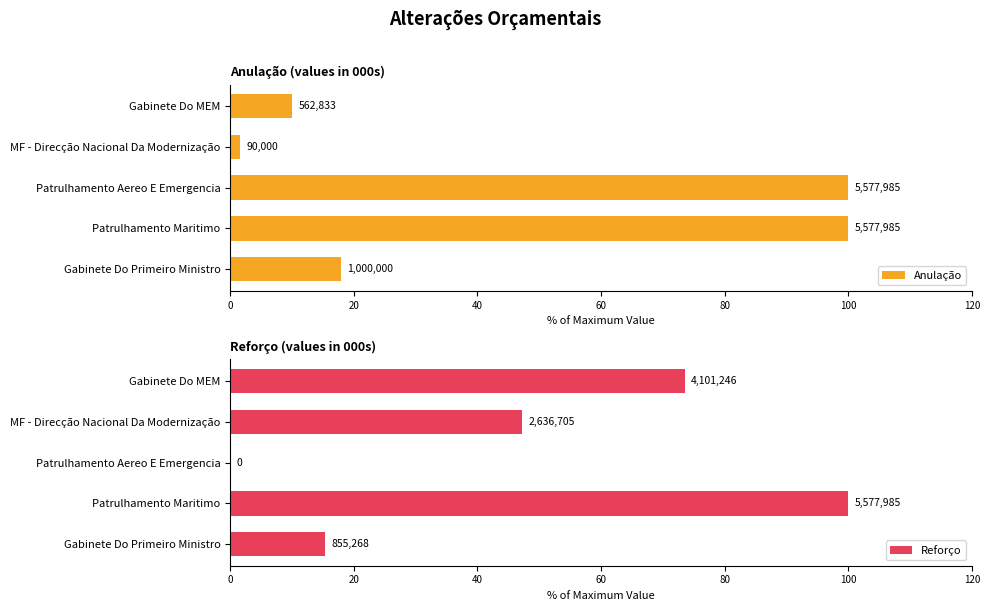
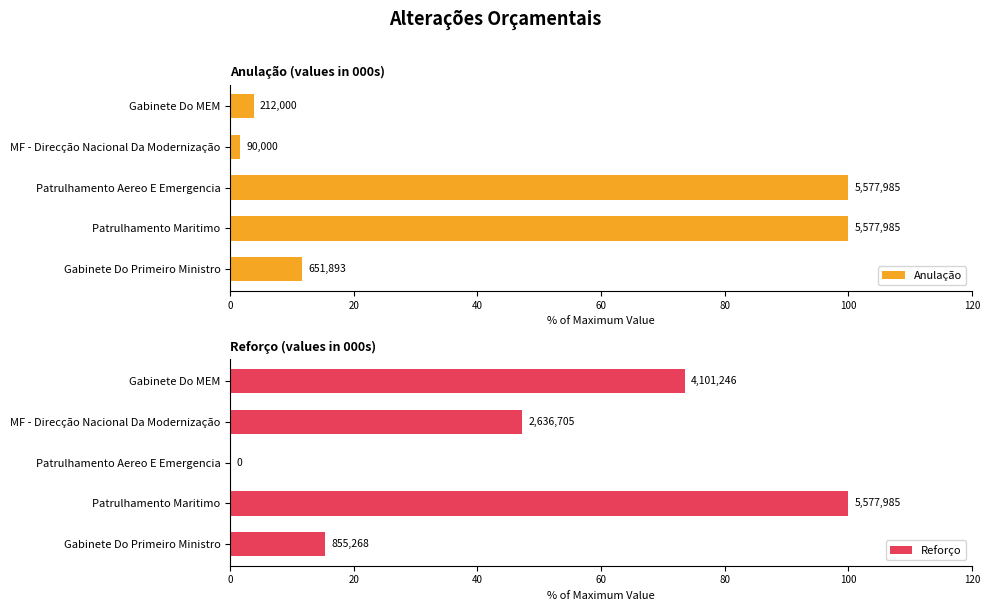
Anulação (values in 000s), Gabinete Do MEM: 562,833 -> 212,000
Anulação (values in 000s), Gabinete Do Primeiro Ministro: 1,000,000 -> 651,893
